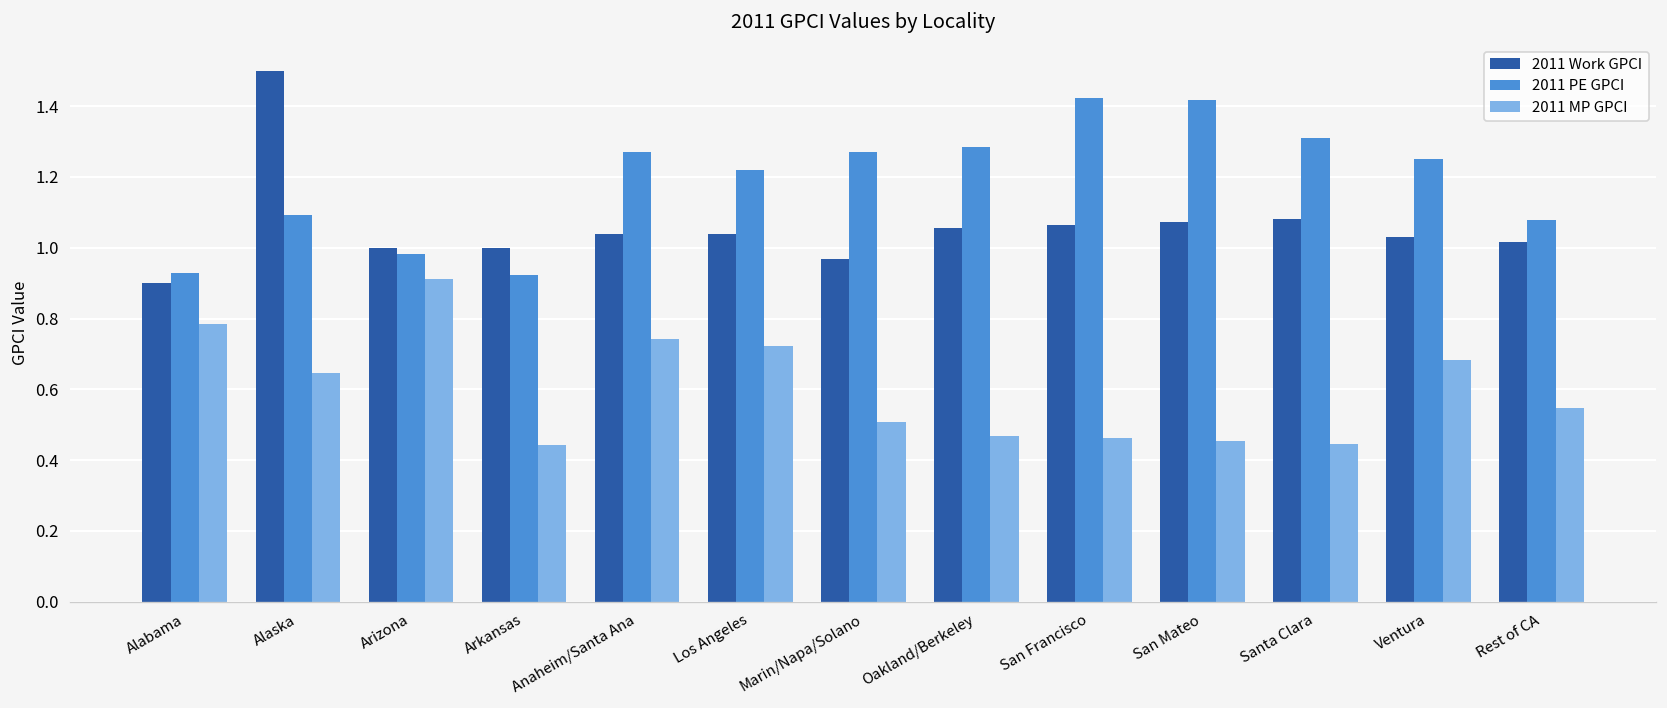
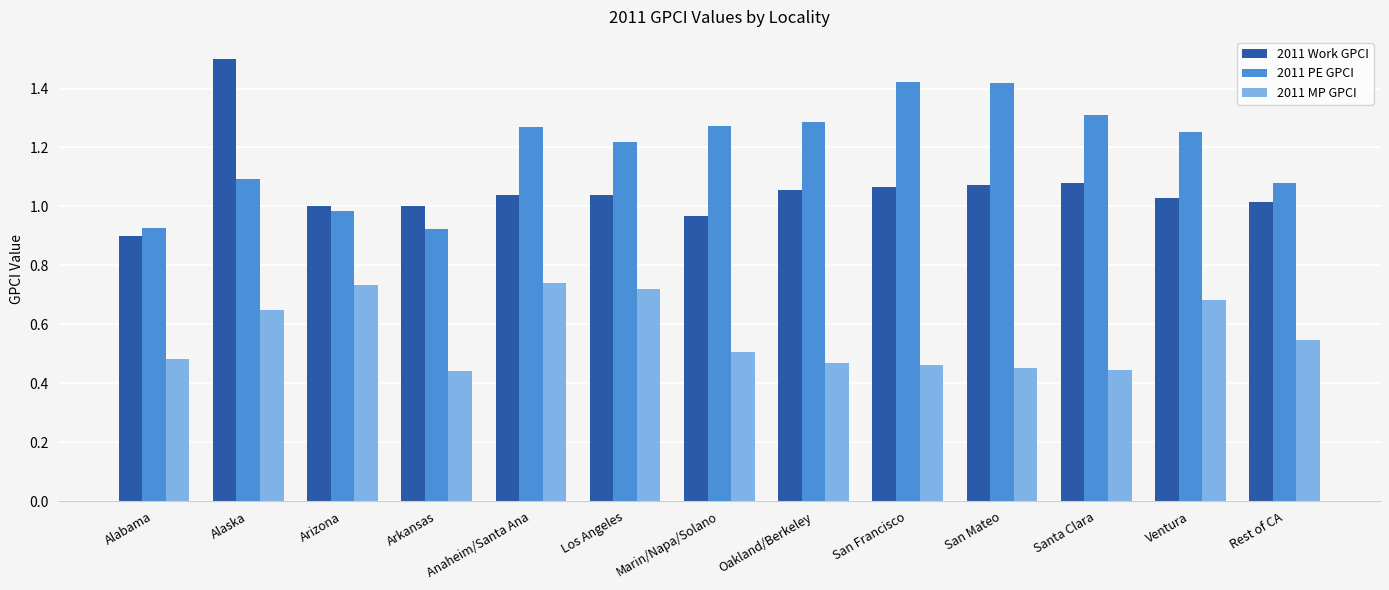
2011 MP GPCI, Alabama: 0.79 -> 0.48
2011 MP GPCI, Arizona: 0.91 -> 0.73
